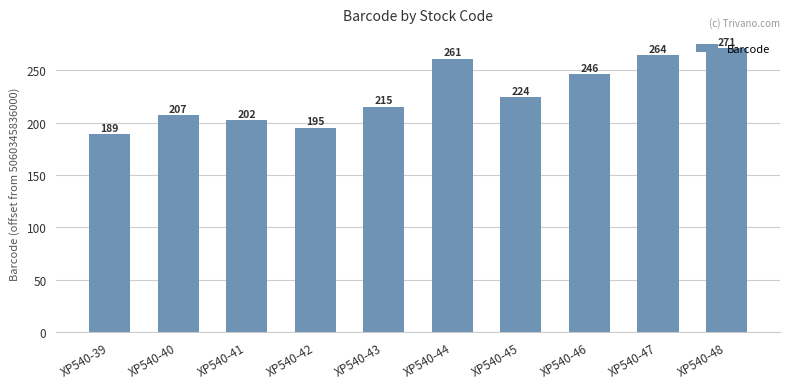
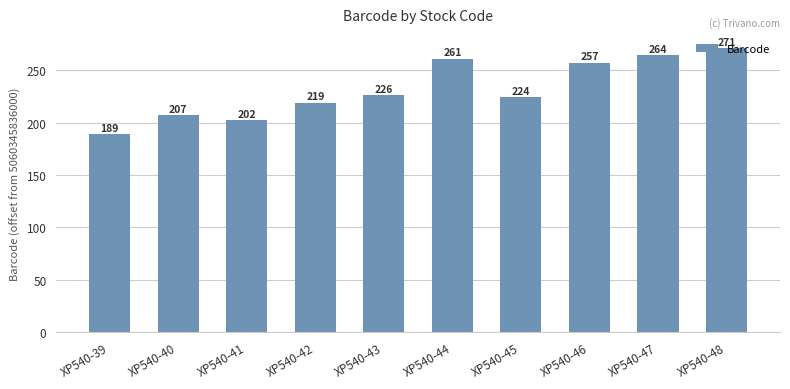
XP540-42: 195 -> 219
XP540-43: 215 -> 226
XP540-46: 246 -> 257
